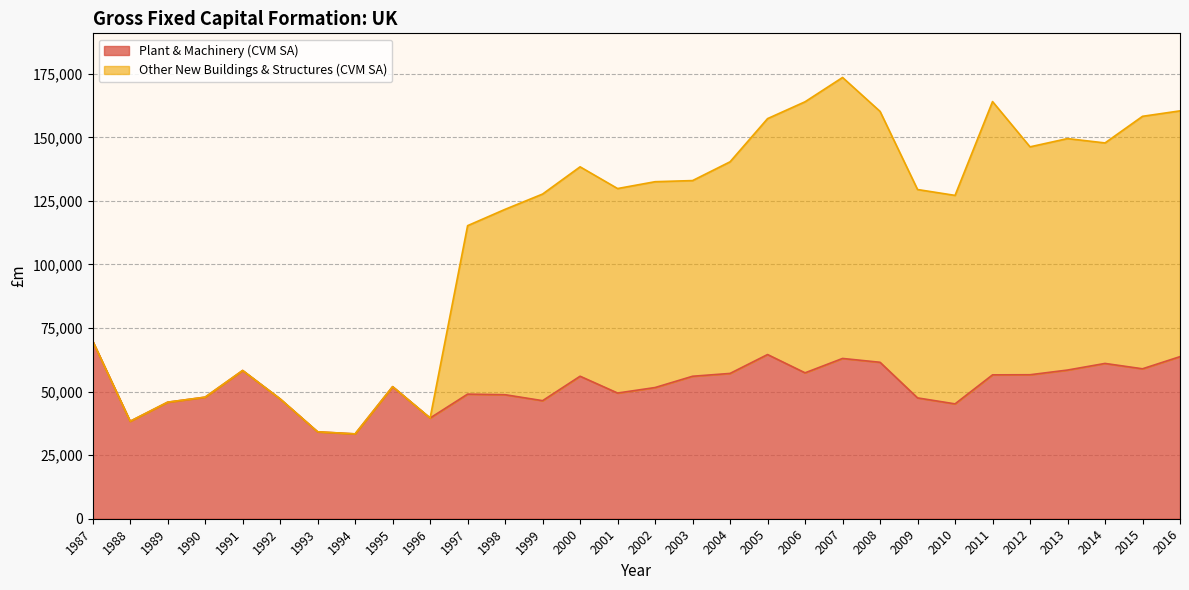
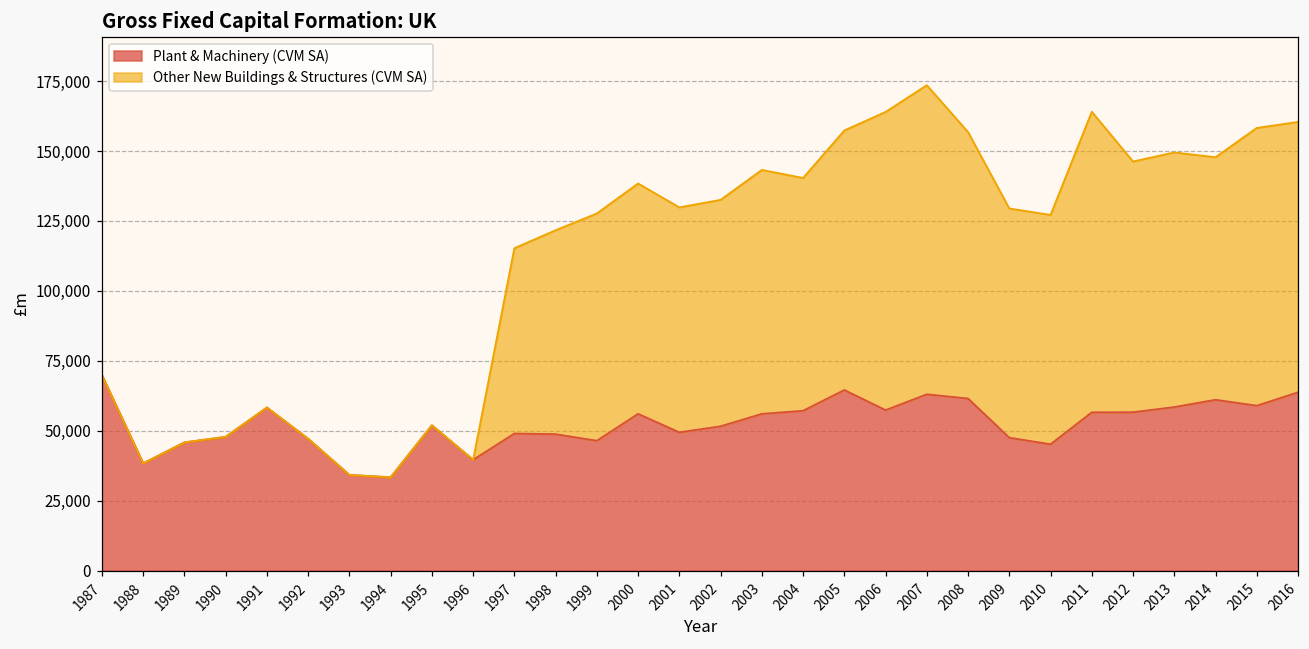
Other New Buildings & Structures (CVM SA), 2003: 77,000 -> 87,000
Other New Buildings & Structures (CVM SA), 2008: 99,000 -> 95,000
